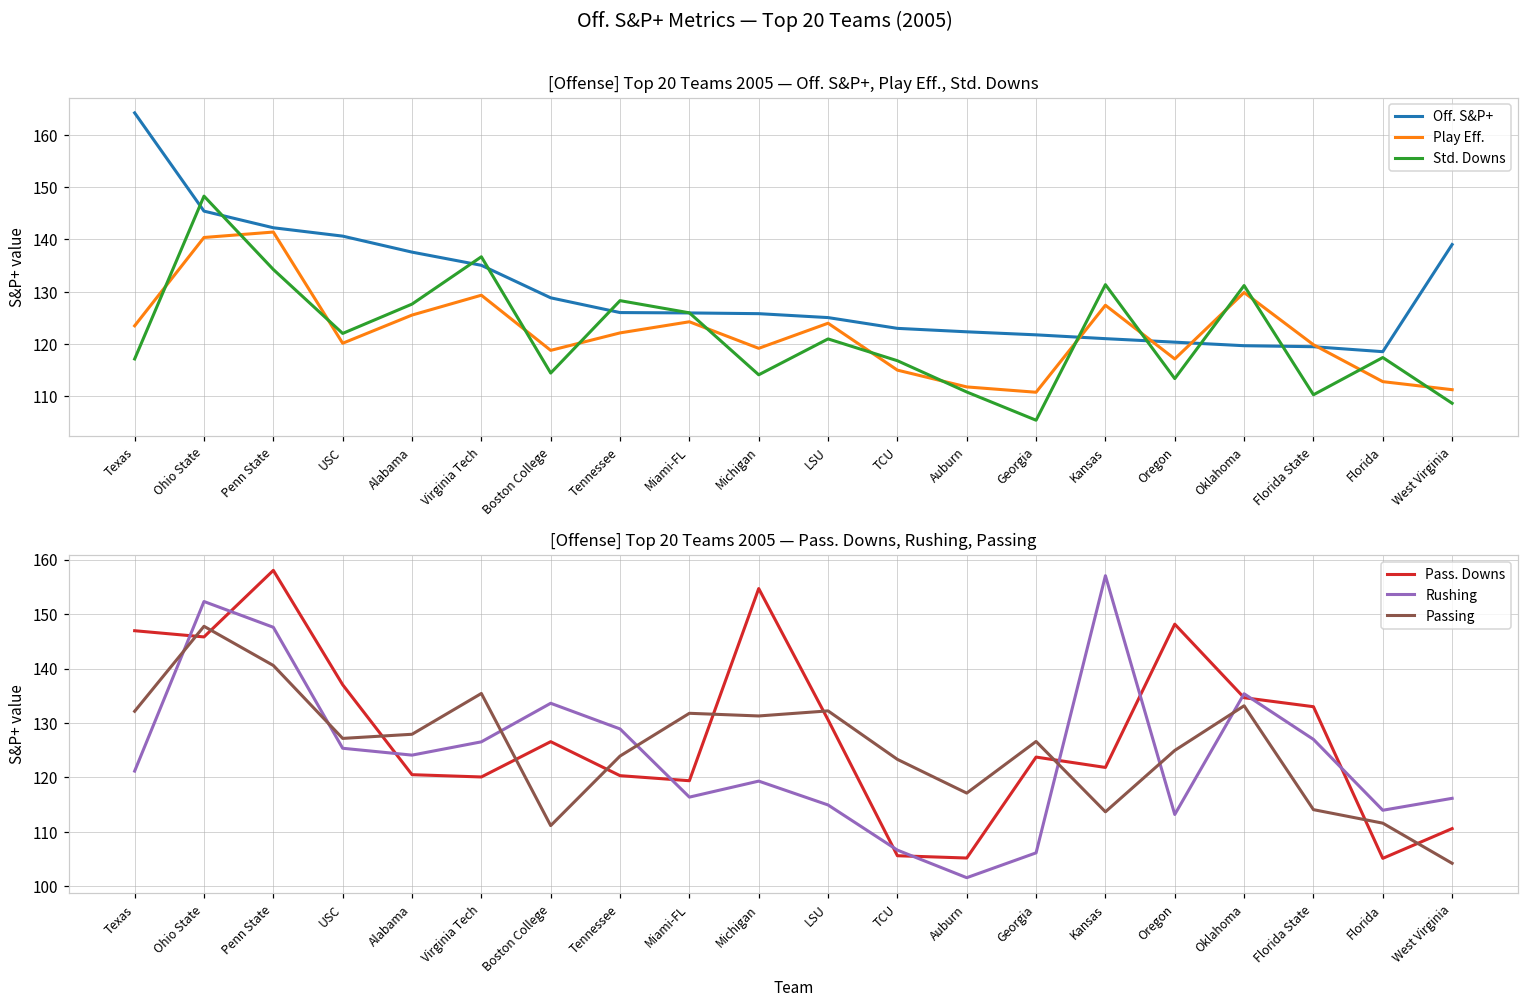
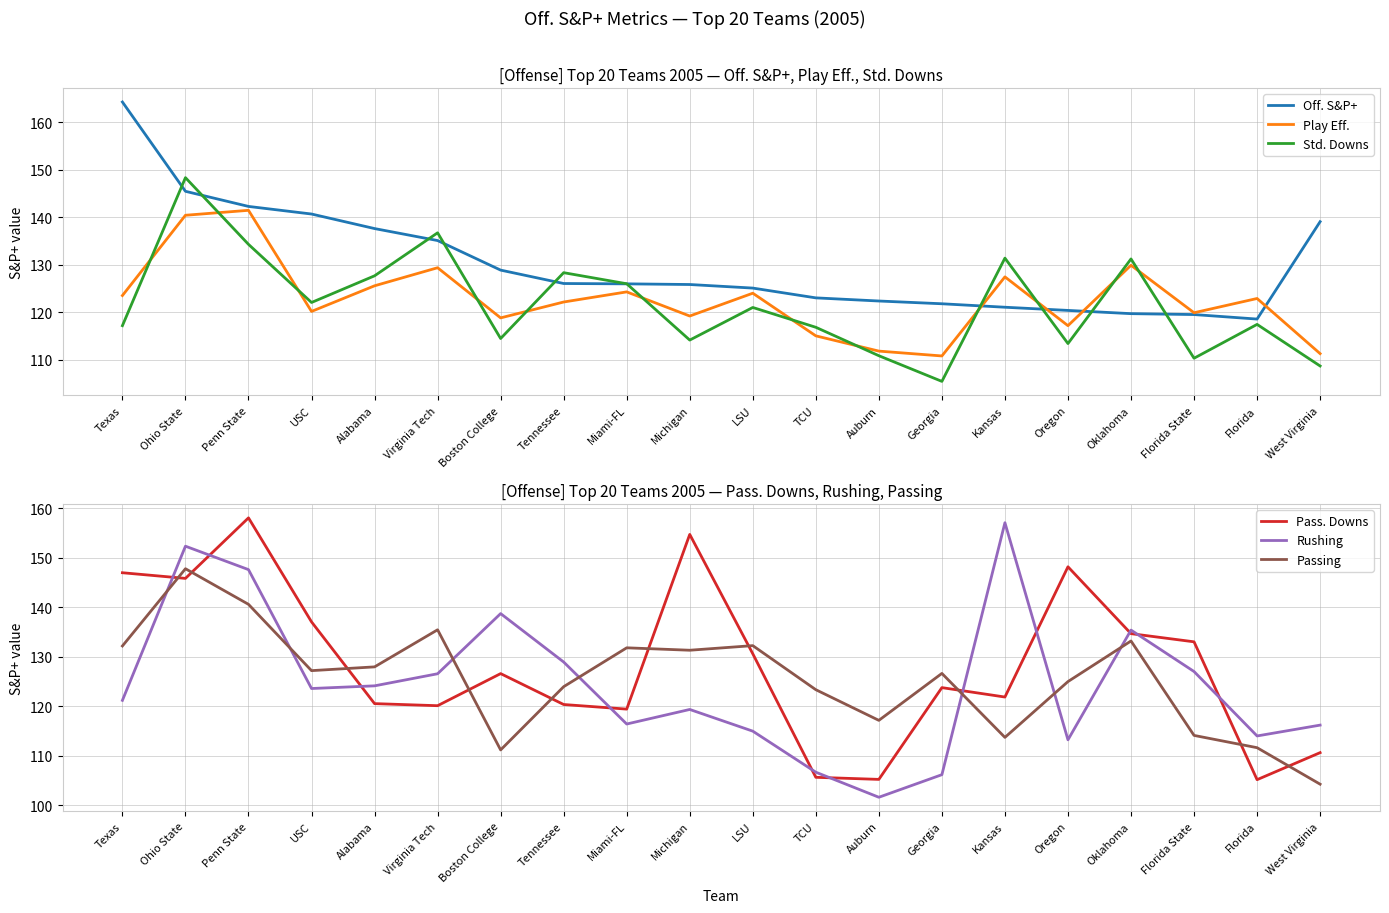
[Offense] Top 20 Teams 2005 — Off. S&P+, Play Eff., Std. Downs, Play Eff., Florida: 113 -> 123
[Offense] Top 20 Teams 2005 — Pass. Downs, Rushing, Passing, Rushing, USC: 125 -> 124
[Offense] Top 20 Teams 2005 — Pass. Downs, Rushing, Passing, Rushing, Boston College: 134 -> 139
